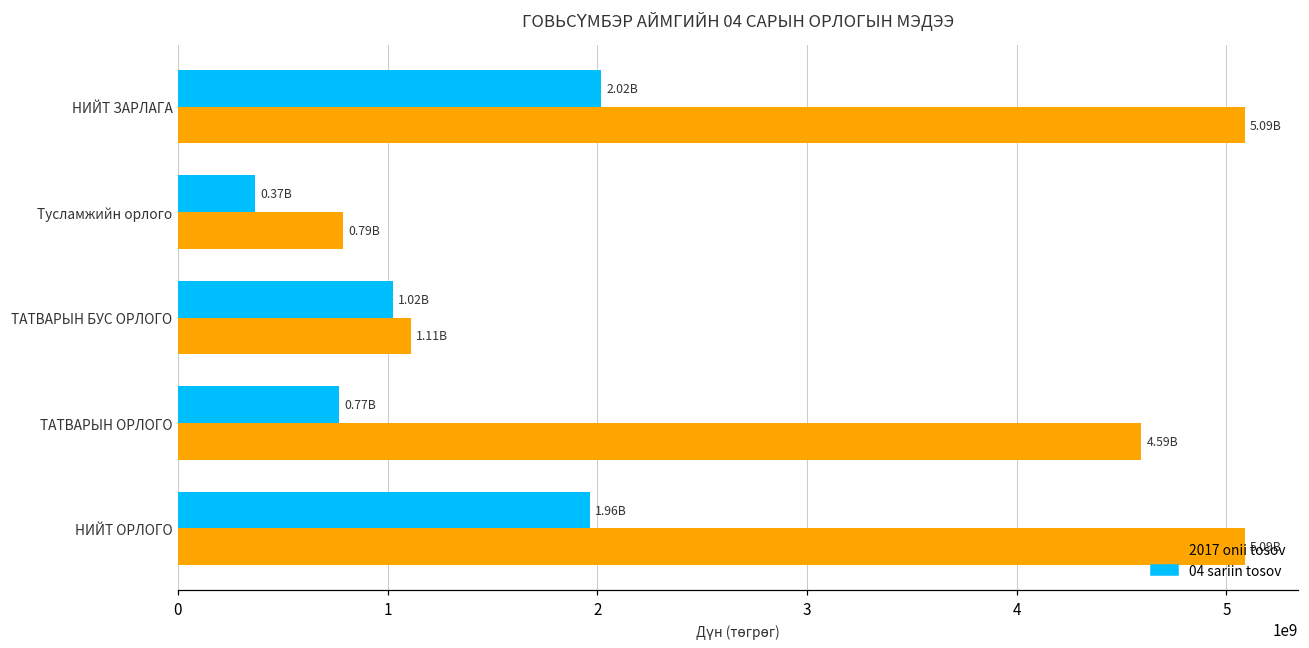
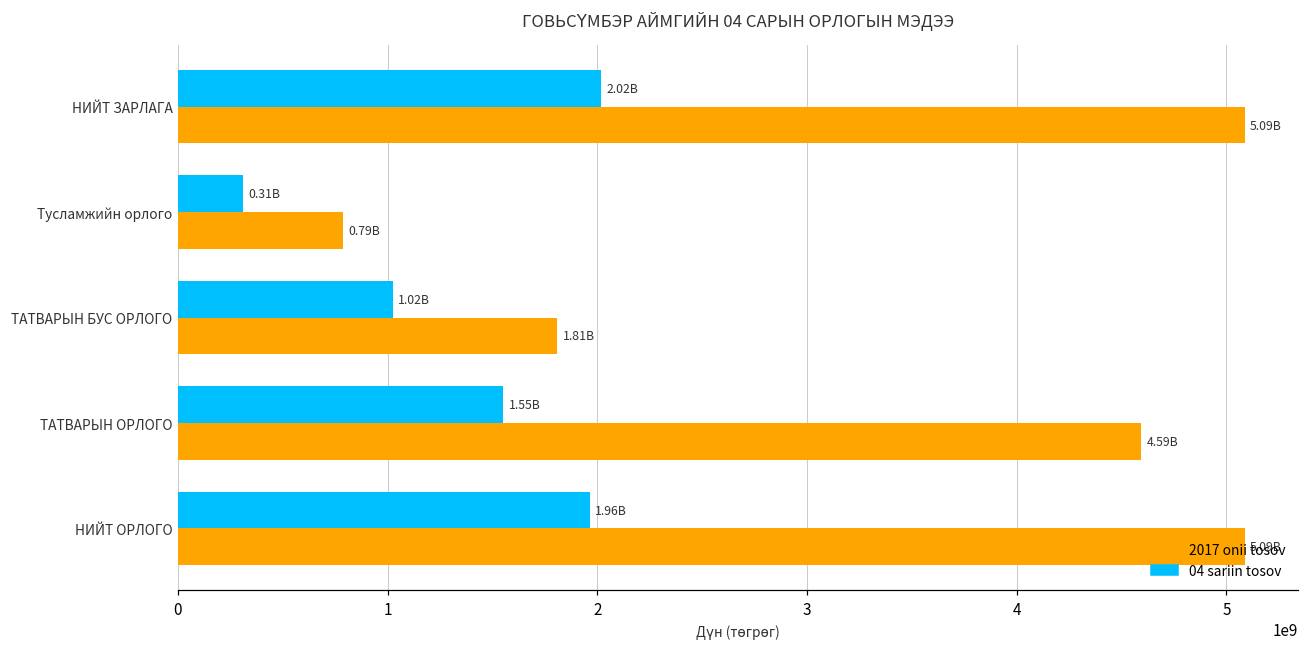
04 sariin tosov, Тусламжийн орлого: 0.37B -> 0.31B
2017 onii tosov, ТАТВАРЫН БУС ОРЛОГО: 1.11B -> 1.81B
04 sariin tosov, ТАТВАРЫН ОРЛОГО: 0.77B -> 1.55B
